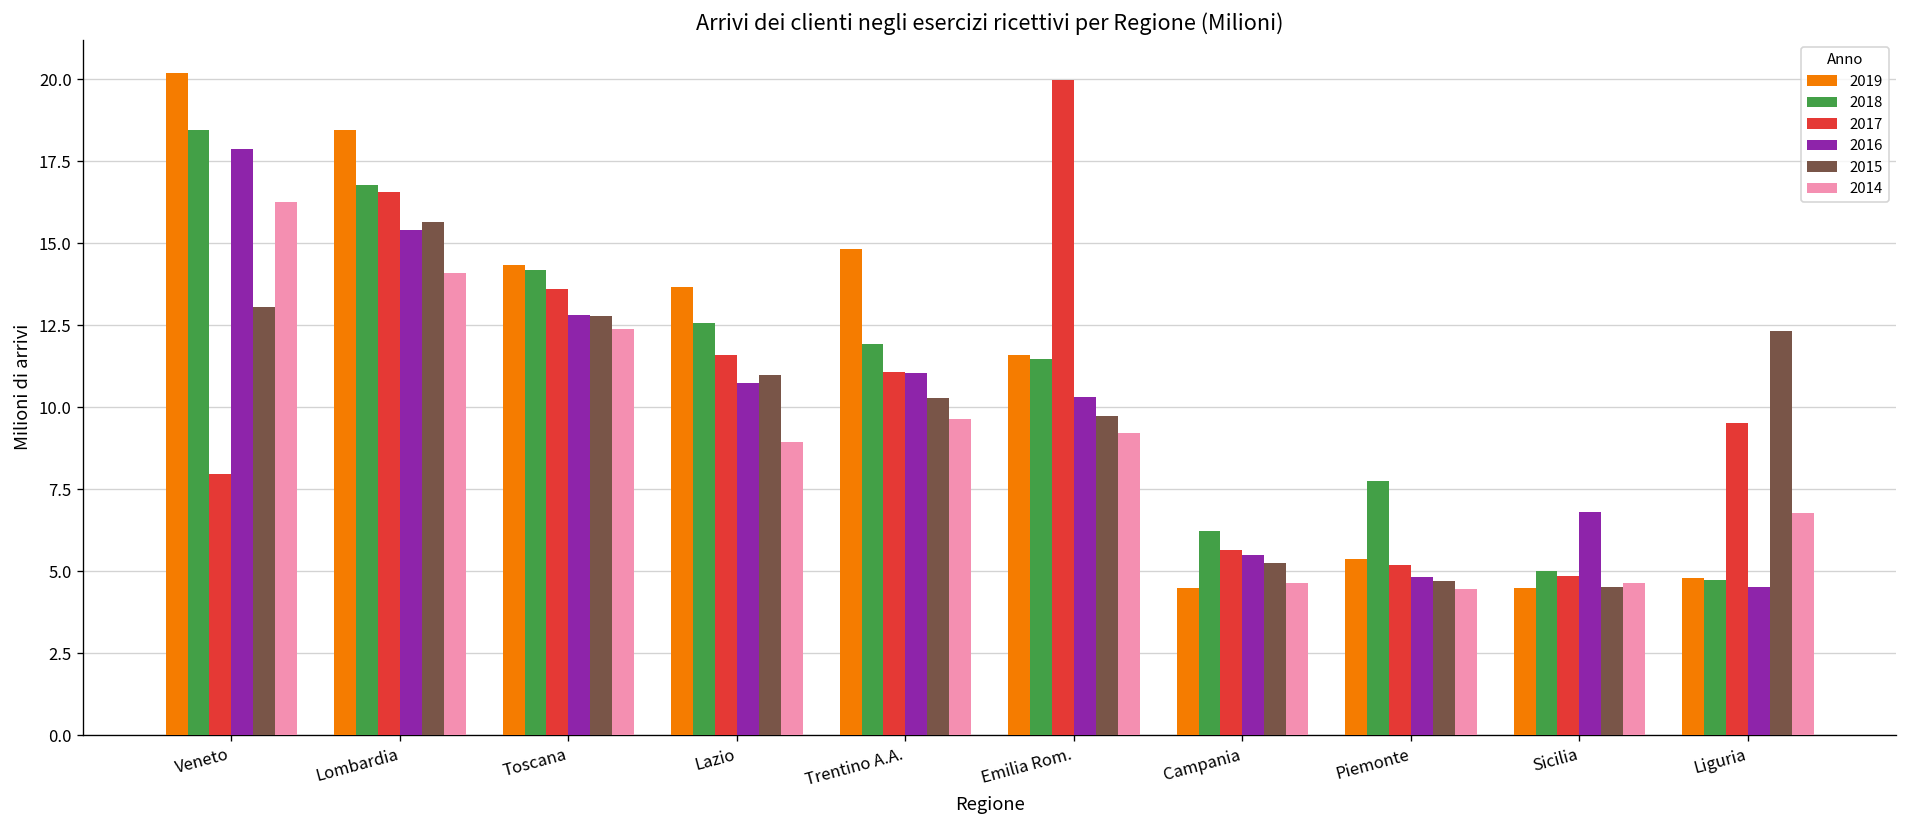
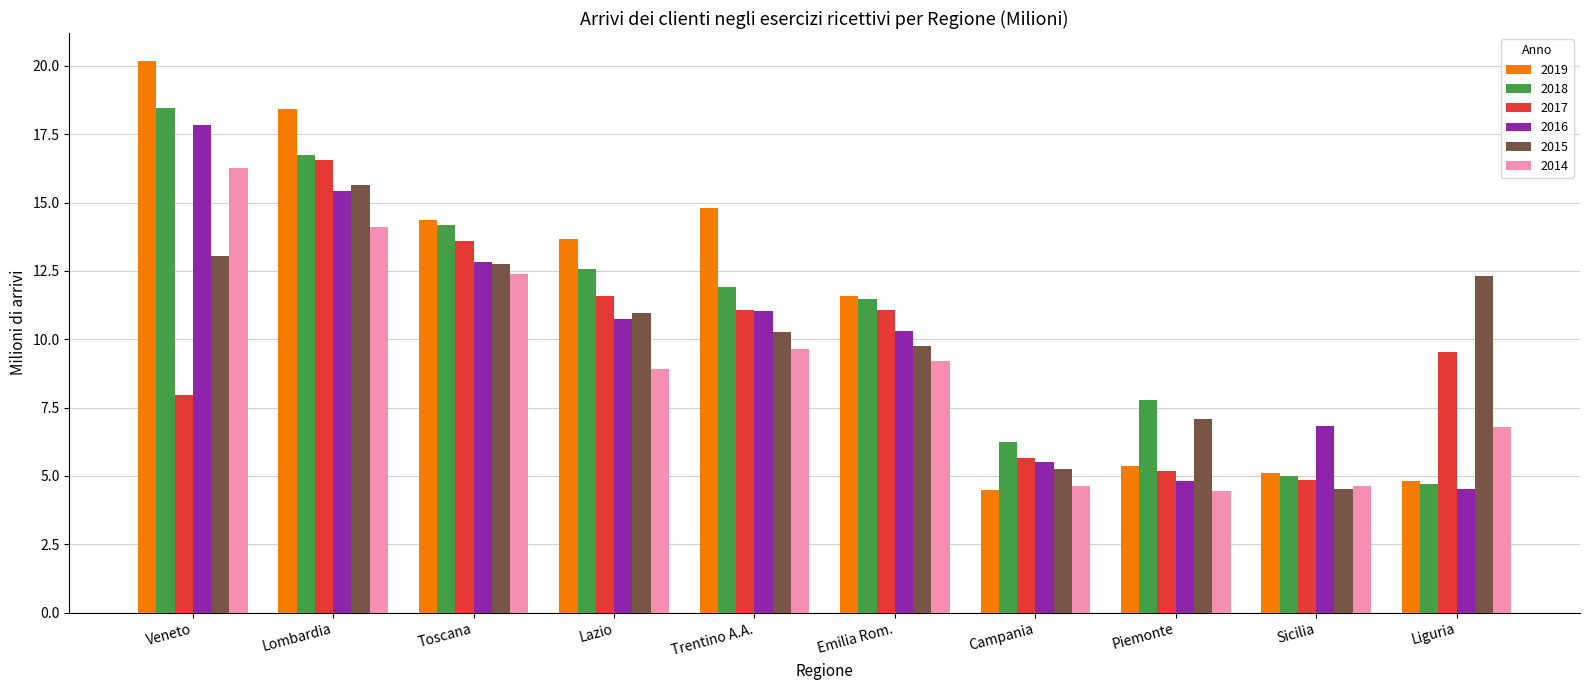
2017, Emilia Rom.: 20.0 -> 11.1
2015, Piemonte: 4.7 -> 7.1
2019, Sicilia: 4.5 -> 5.1
